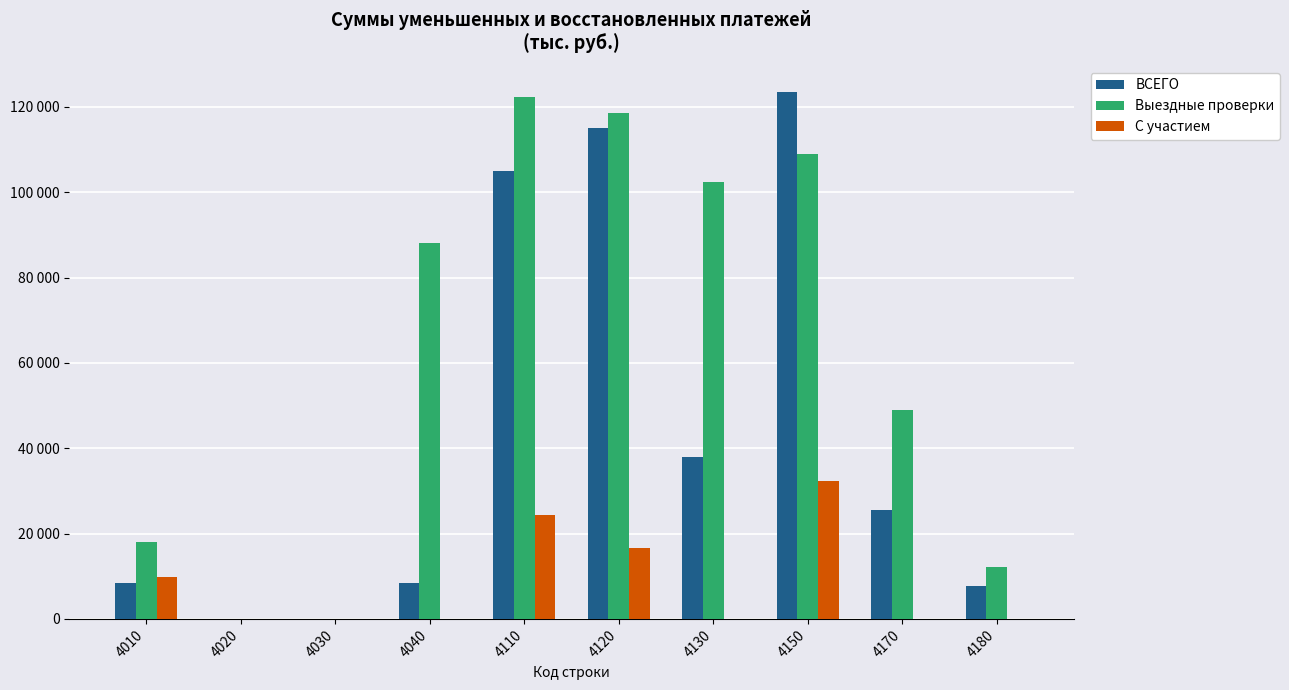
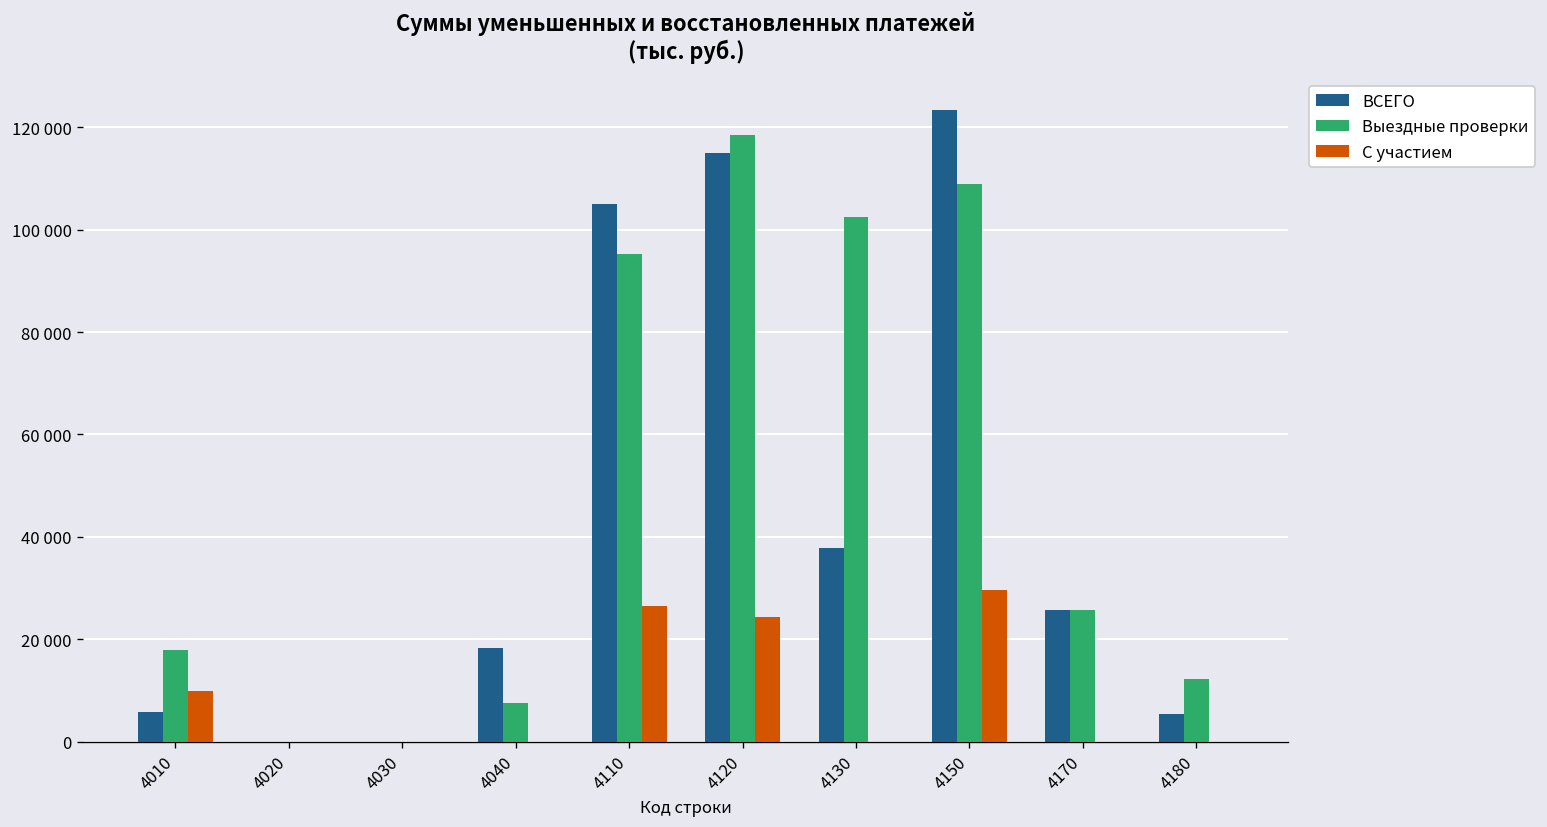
ВСЕГО, 4010: 8000 -> 6000
ВСЕГО, 4040: 8000 -> 18000
Выездные проверки, 4040: 88000 -> 8000
Выездные проверки, 4110: 122000 -> 95000
С участием, 4110: 24000 -> 27000
С участием, 4120: 17000 -> 24000
С участием, 4150: 32000 -> 30000
Выездные проверки, 4170: 49000 -> 26000
ВСЕГО, 4180: 8000 -> 5000
